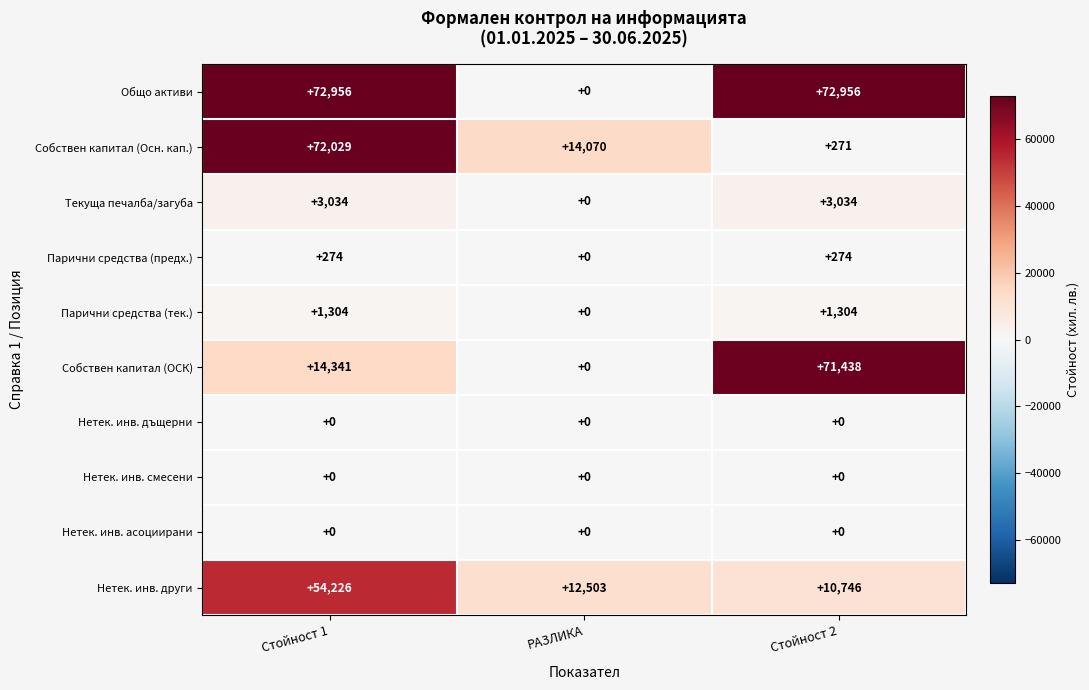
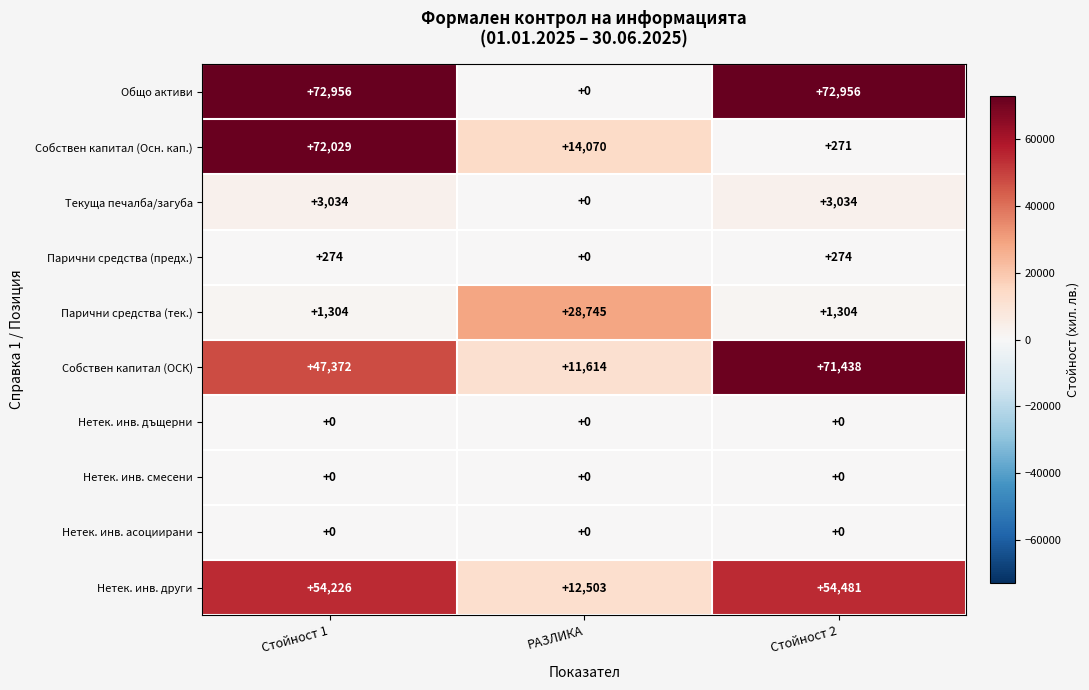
Парични средства (тек.), РАЗЛИКА: +0 -> +28,745
Собствен капитал (ОСК), Стойност 1: +14,341 -> +47,372
Собствен капитал (ОСК), РАЗЛИКА: +0 -> +11,614
Нетек. инв. други, Стойност 2: +10,746 -> +54,481
